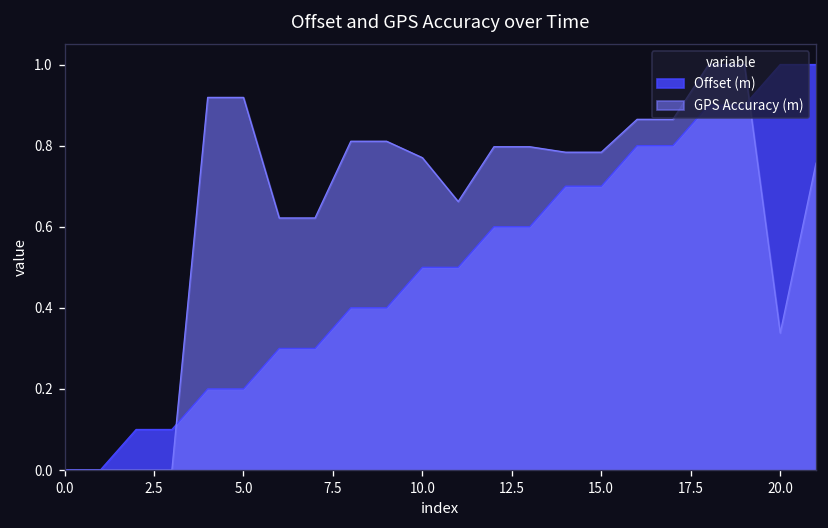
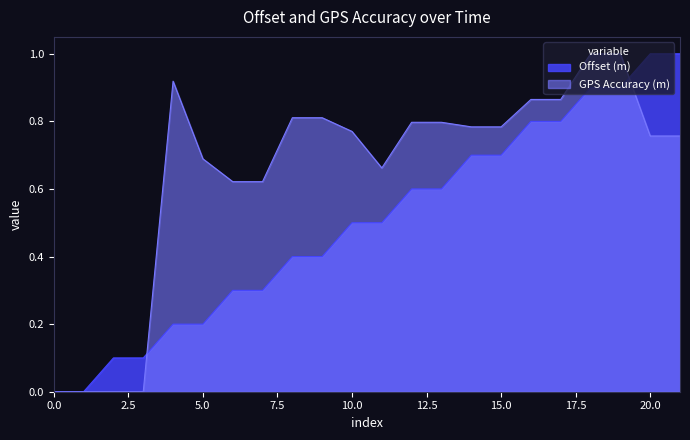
GPS Accuracy (m), 5.0: 0.92 -> 0.69
GPS Accuracy (m), 20.0: 0.34 -> 0.76
